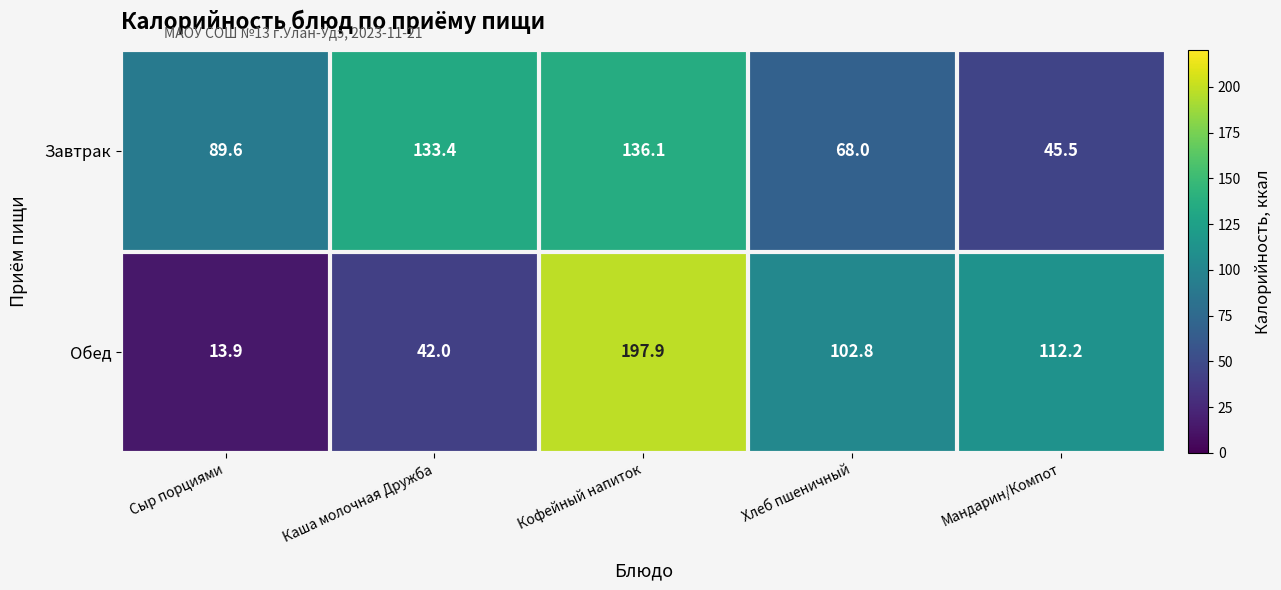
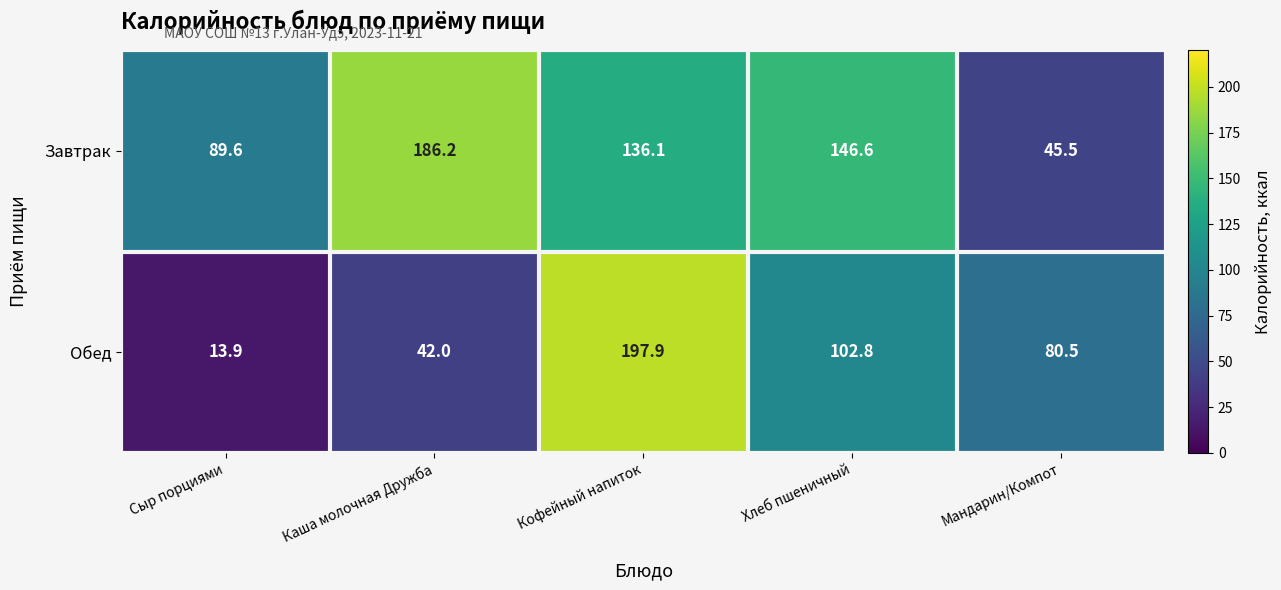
Завтрак, Каша молочная Дружба: 133.4 -> 186.2
Завтрак, Хлеб пшеничный: 68.0 -> 146.6
Обед, Мандарин/Компот: 112.2 -> 80.5
